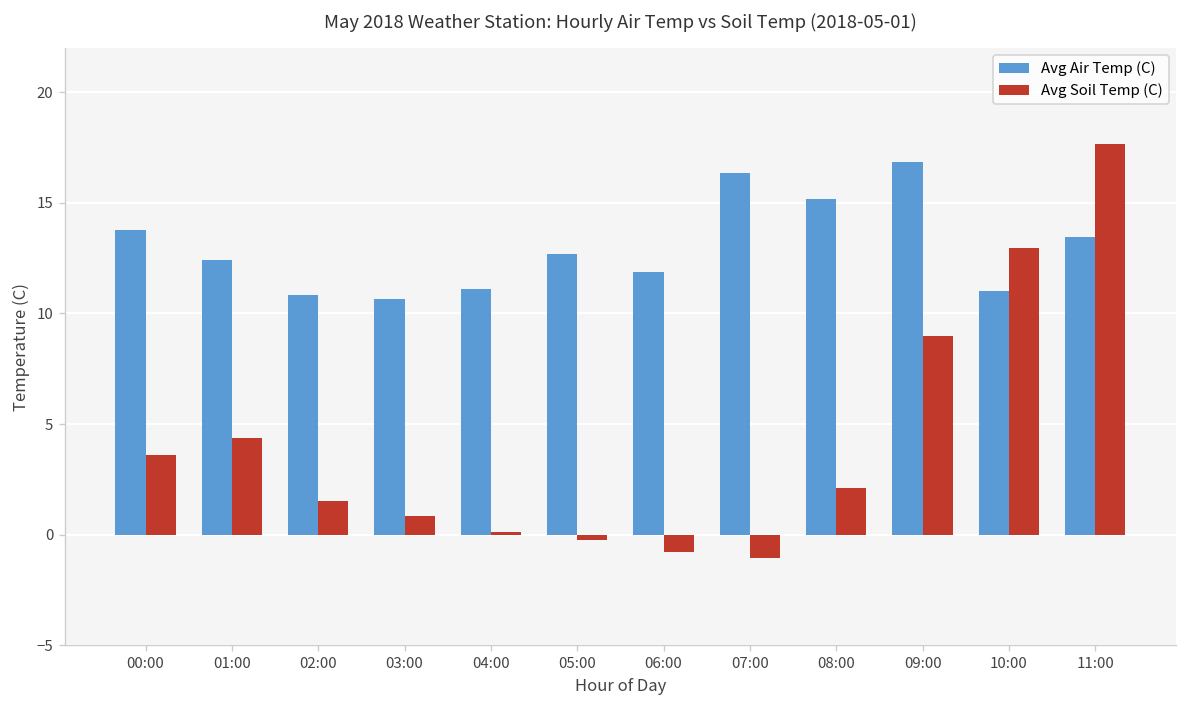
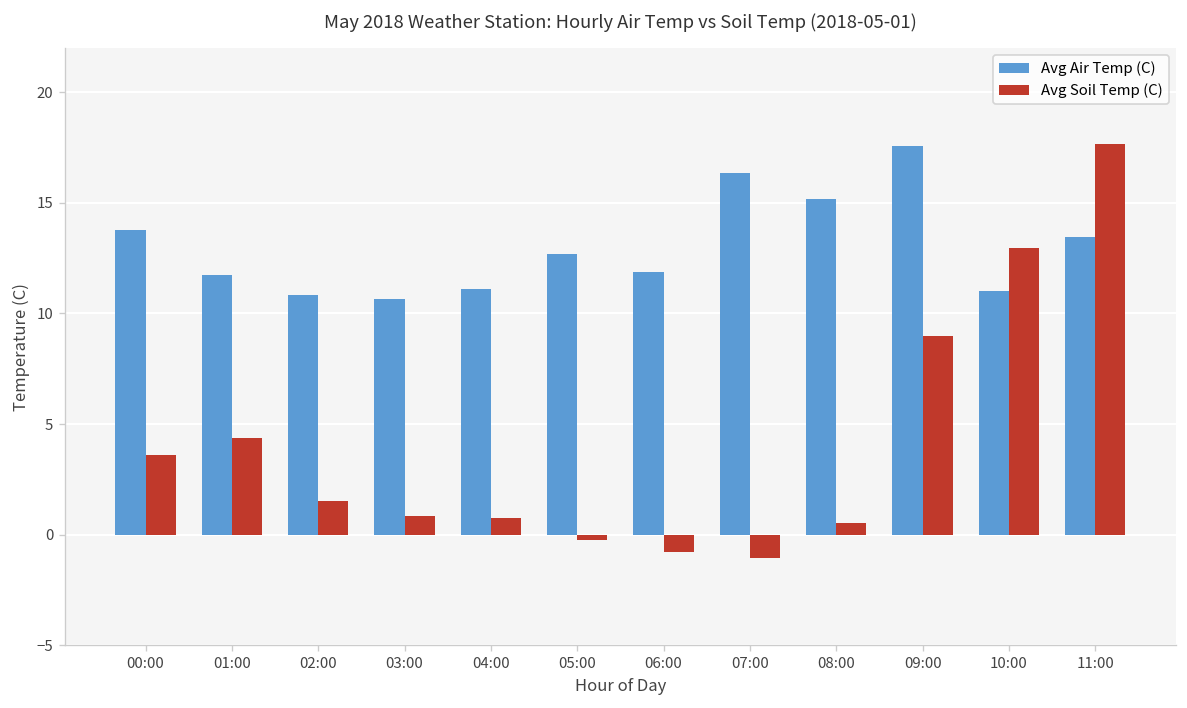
Avg Air Temp (C), 01:00: 12.4 -> 11.7
Avg Soil Temp (C), 04:00: 0.1 -> 0.8
Avg Soil Temp (C), 08:00: 2.1 -> 0.5
Avg Air Temp (C), 09:00: 16.8 -> 17.6
